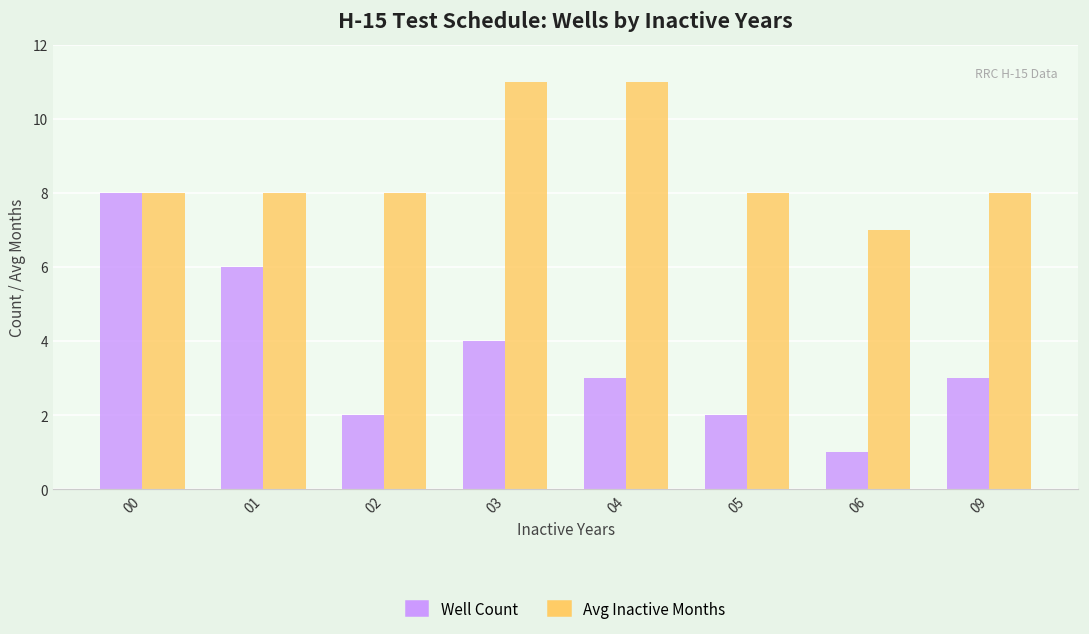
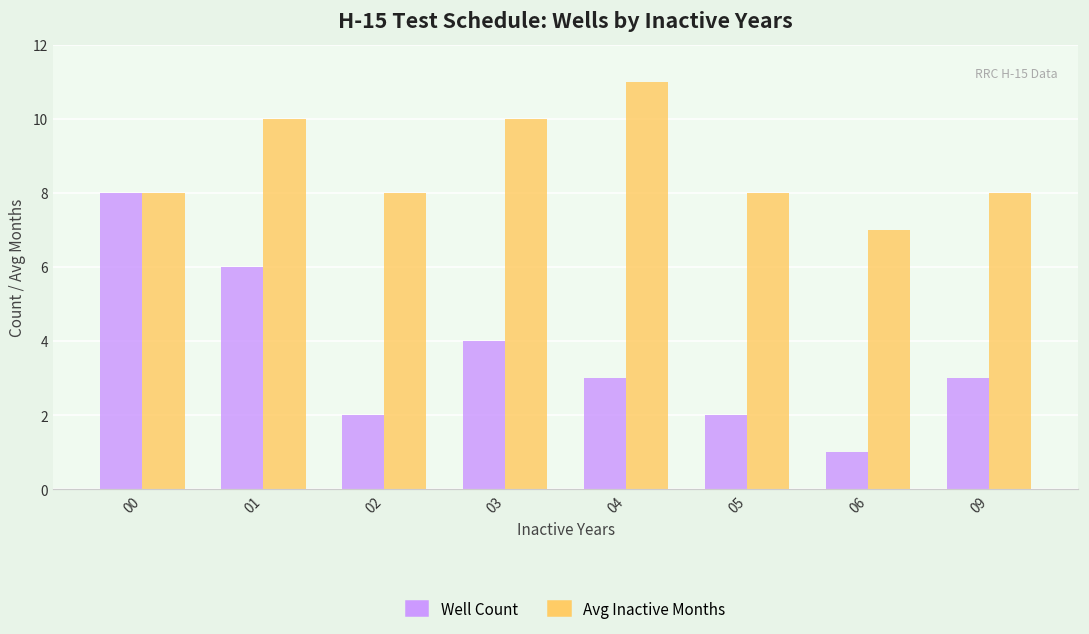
Avg Inactive Months, 01: 8 -> 10
Avg Inactive Months, 03: 11 -> 10
